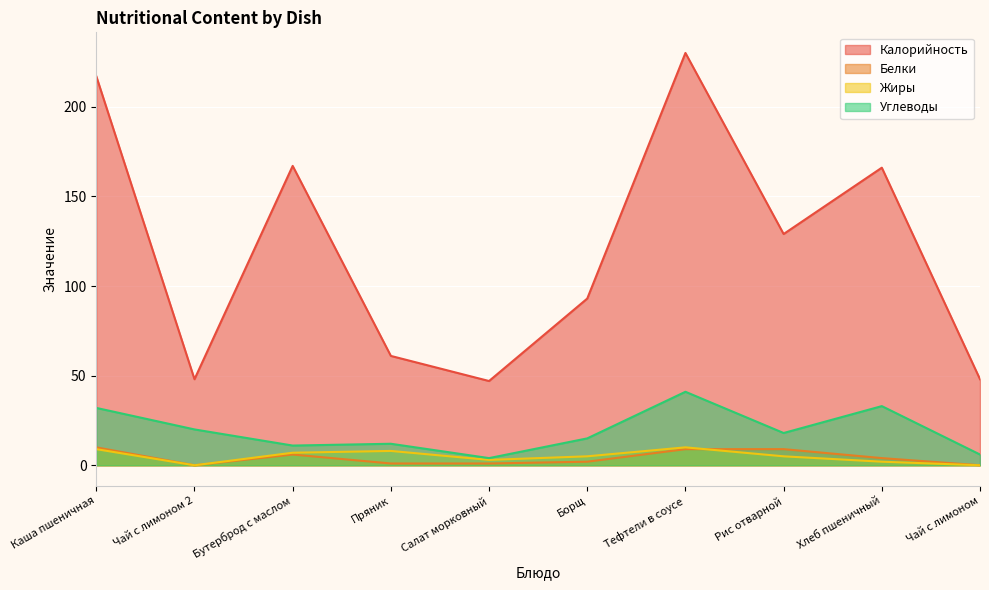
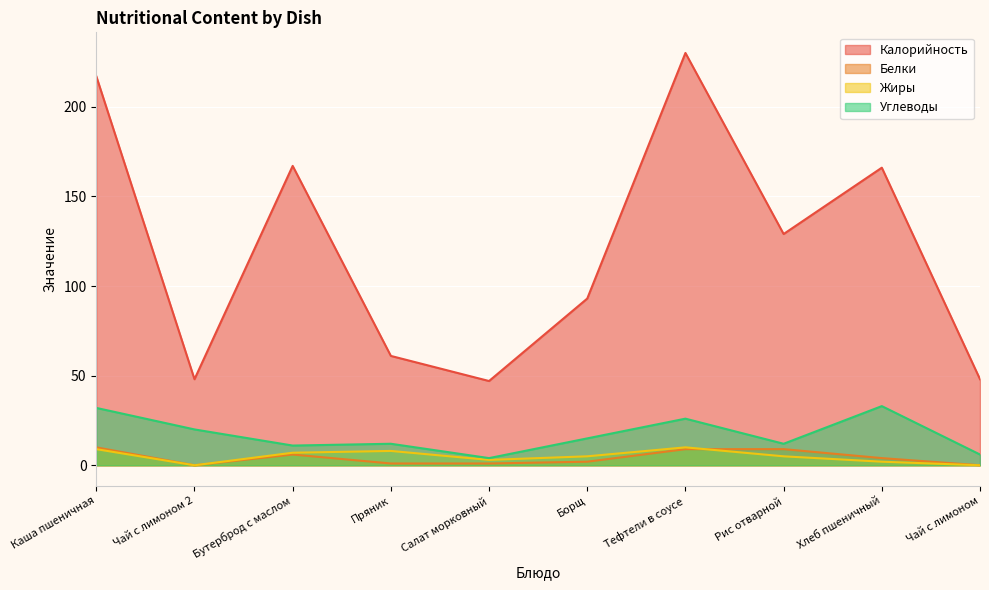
Углеводы, Тефтели в соусе: 41 -> 26
Углеводы, Рис отварной: 18 -> 12
